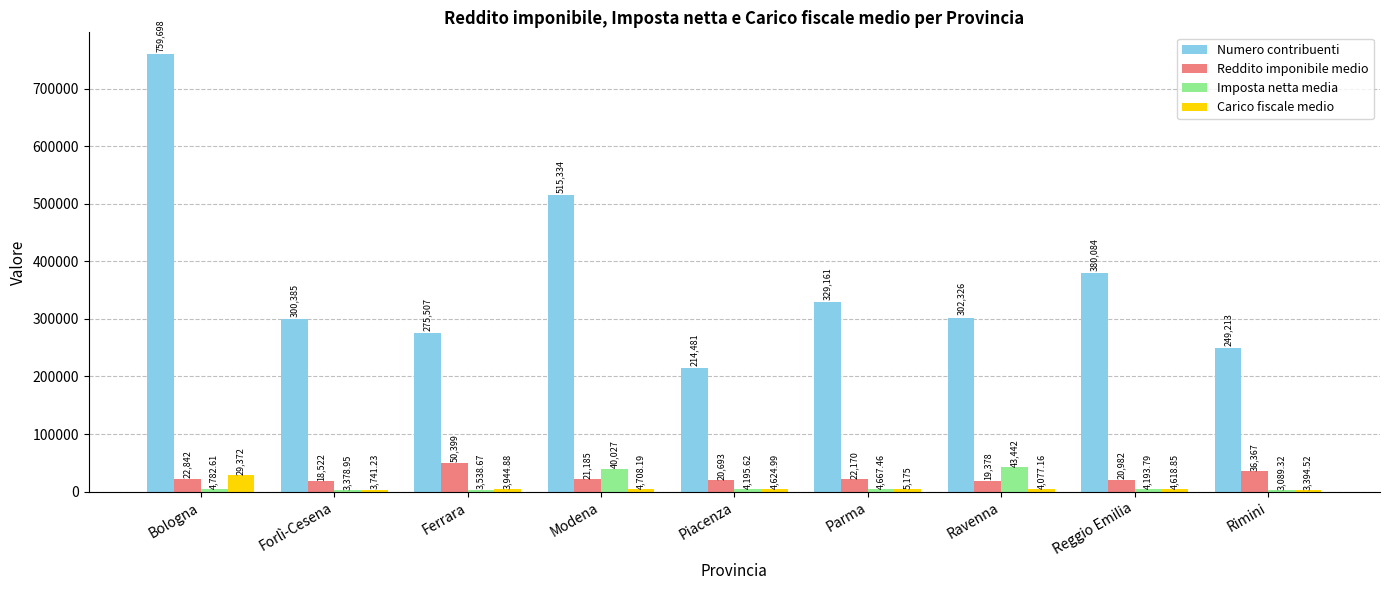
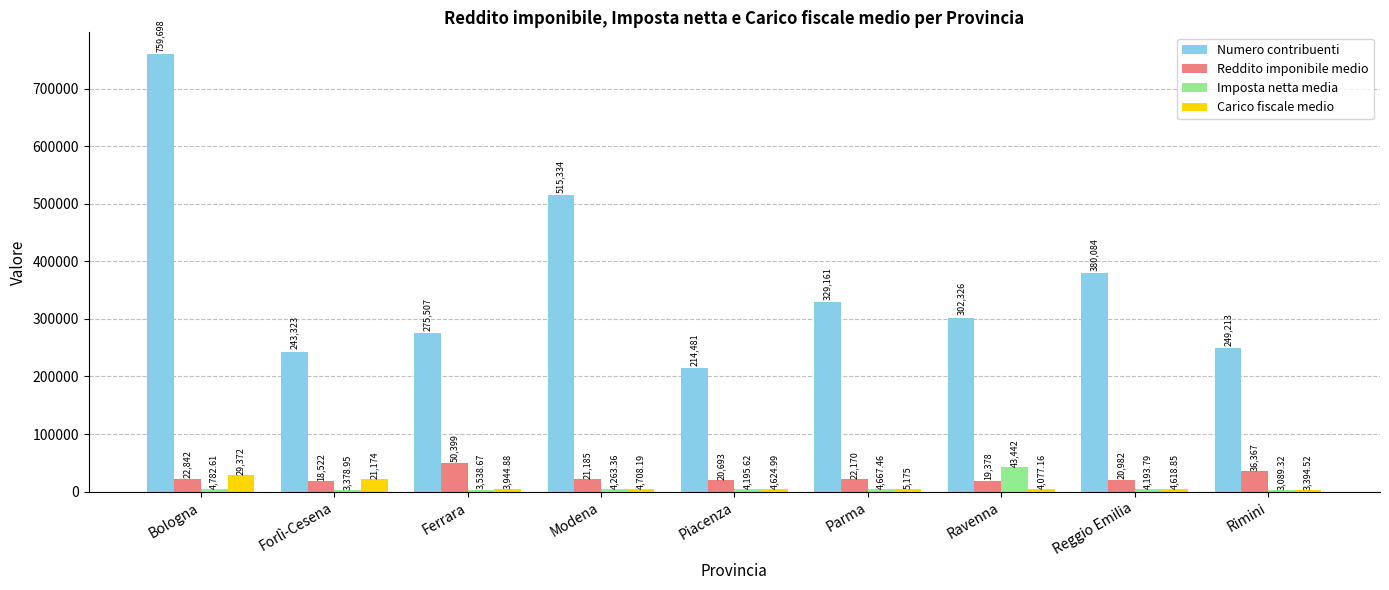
Numero contribuenti, Forlì-Cesena: 300,385 -> 243,323
Carico fiscale medio, Forlì-Cesena: 3,741.23 -> 21,174
Imposta netta media, Modena: 40,027 -> 4,263.36
